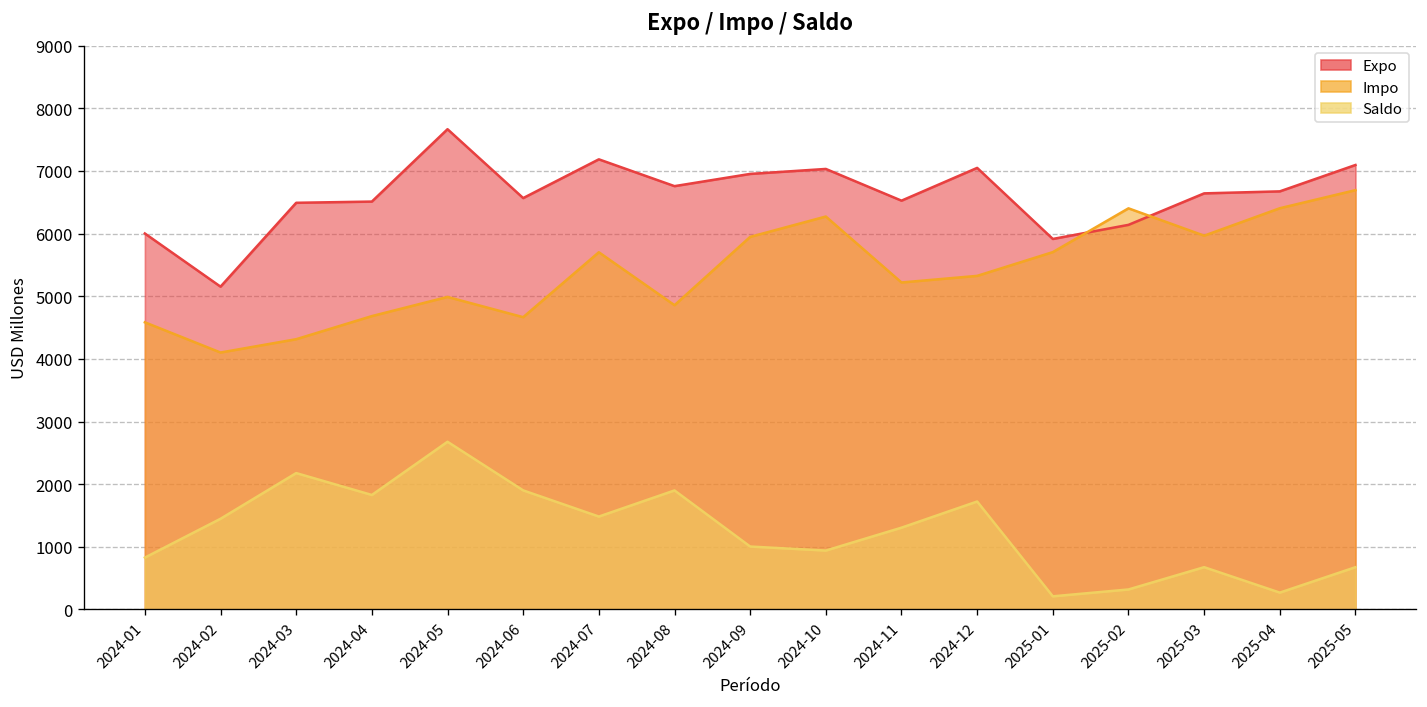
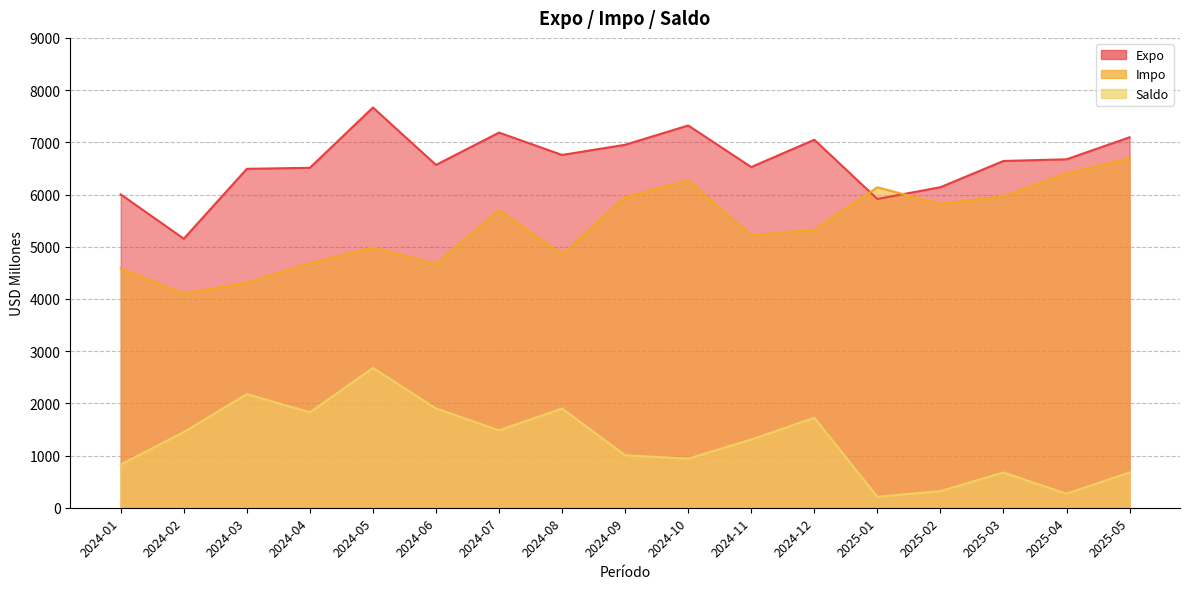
Expo, 2024-10: 7000 -> 7300
Impo, 2025-01: 5700 -> 6100
Impo, 2025-02: 6400 -> 5800
